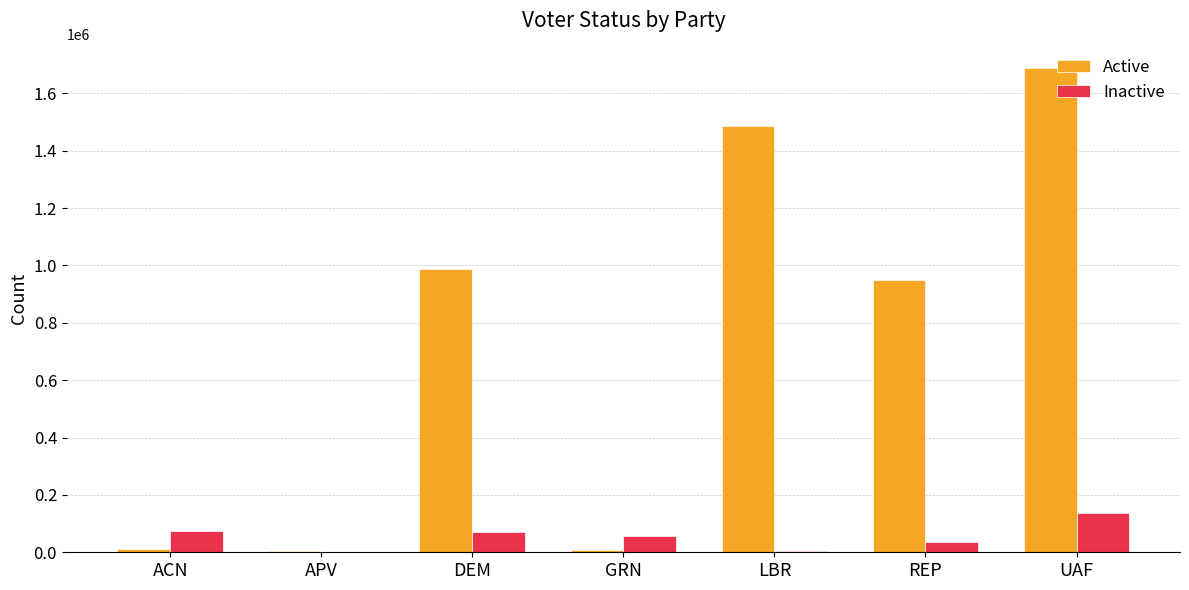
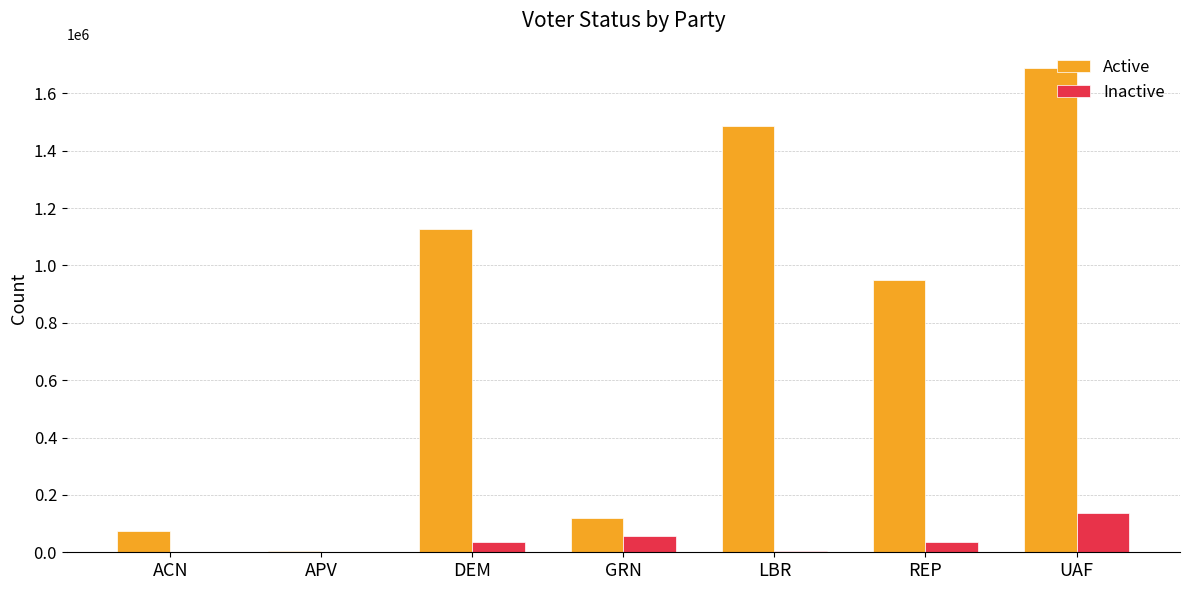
Active, ACN: 10000 -> 70000
Inactive, ACN: 80000 -> 0
Active, DEM: 990000 -> 1130000
Inactive, DEM: 70000 -> 40000
Active, GRN: 10000 -> 120000
